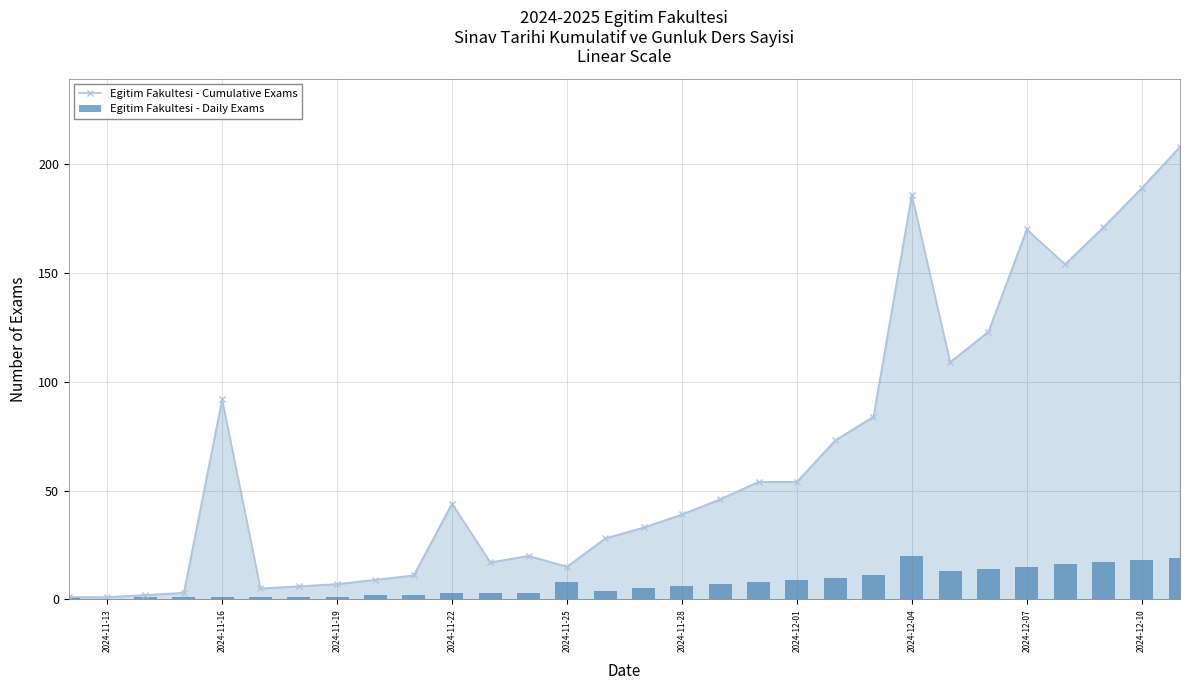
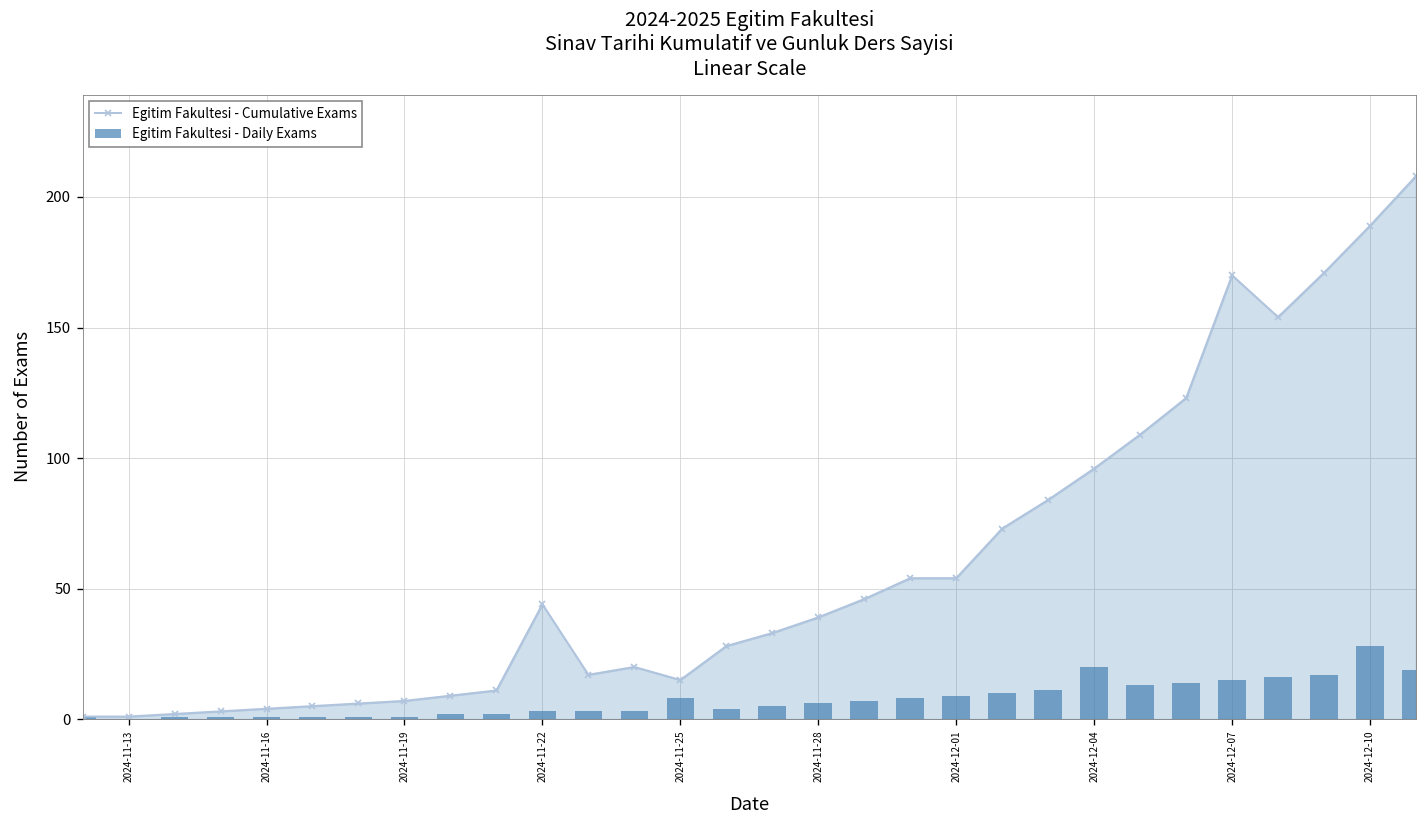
Egitim Fakultesi - Cumulative Exams, 2024-11-16: 92 -> 4
Egitim Fakultesi - Cumulative Exams, 2024-12-04: 186 -> 96
Egitim Fakultesi - Daily Exams, 2024-12-10: 18 -> 28
